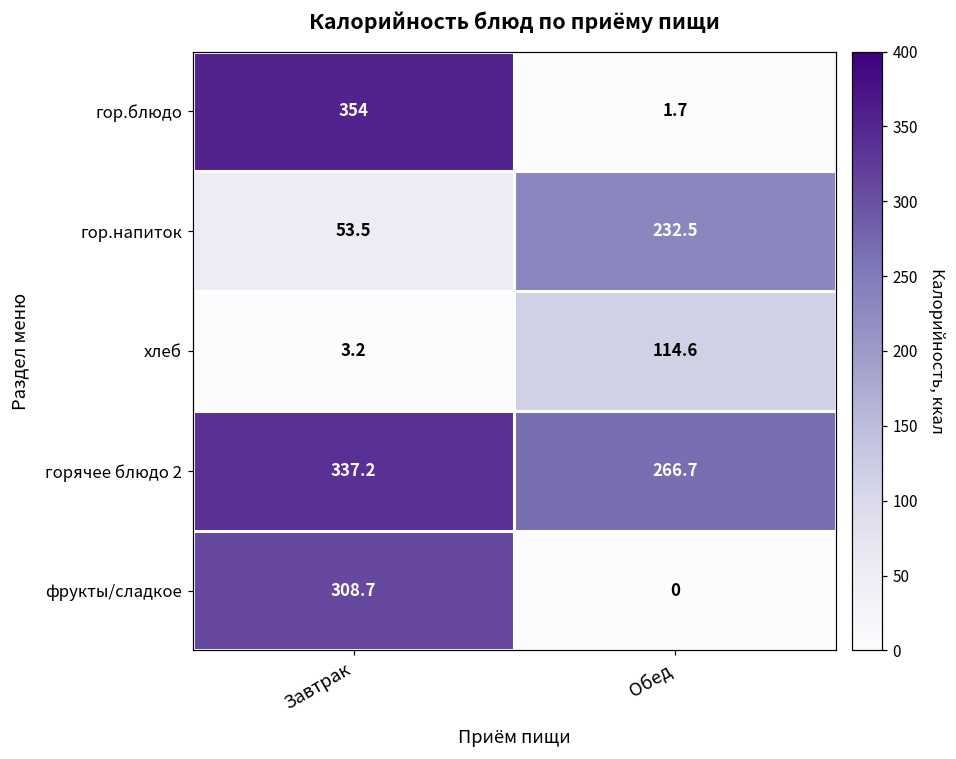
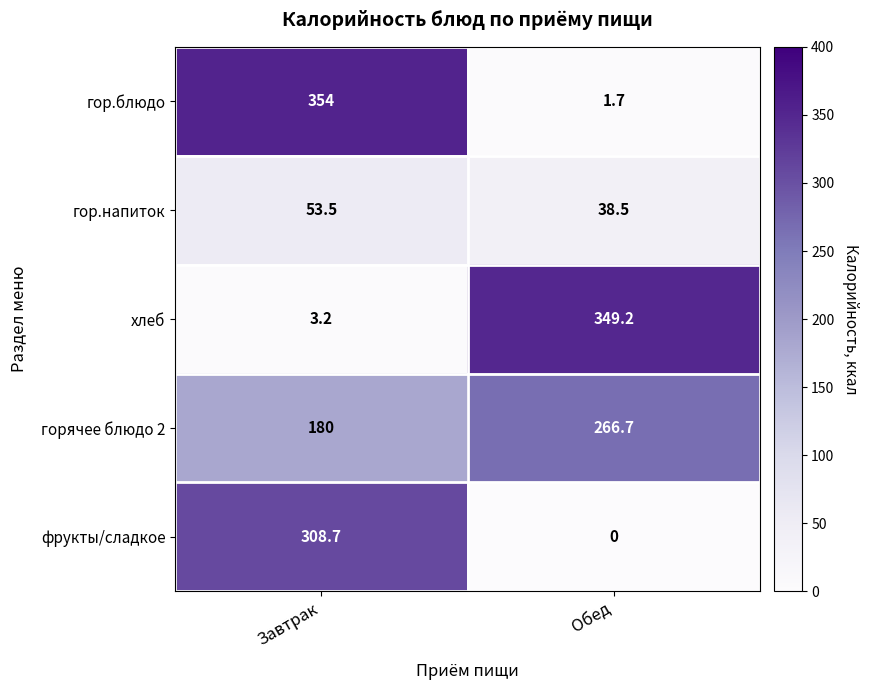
гор.напиток, Обед: 232.5 -> 38.5
хлеб, Обед: 114.6 -> 349.2
горячее блюдо 2, Завтрак: 337.2 -> 180
